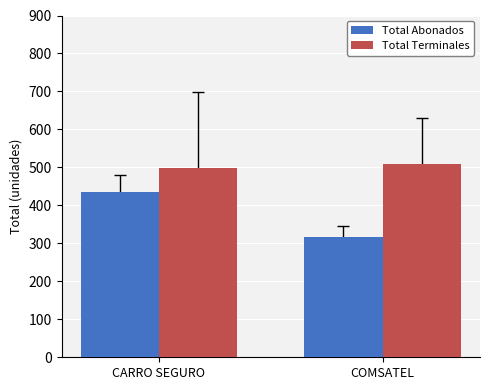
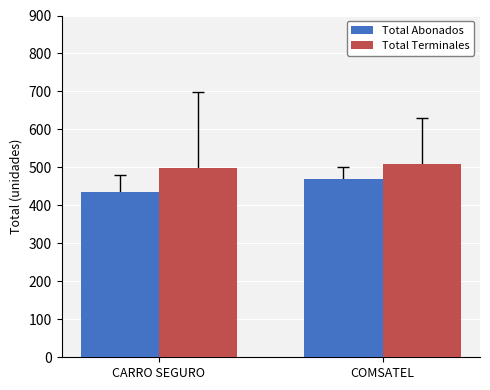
Total Abonados, COMSATEL: 320 -> 470
